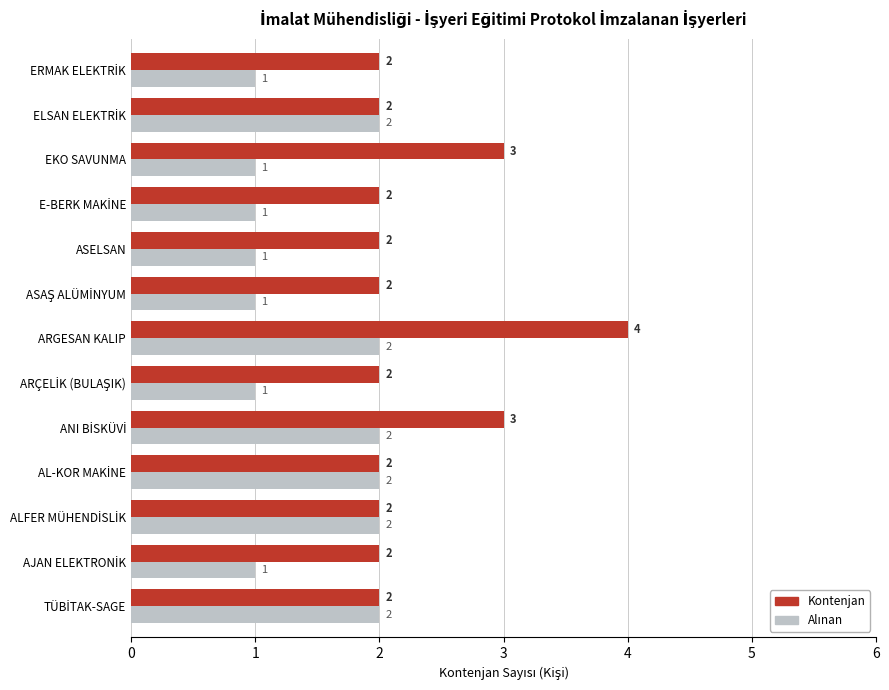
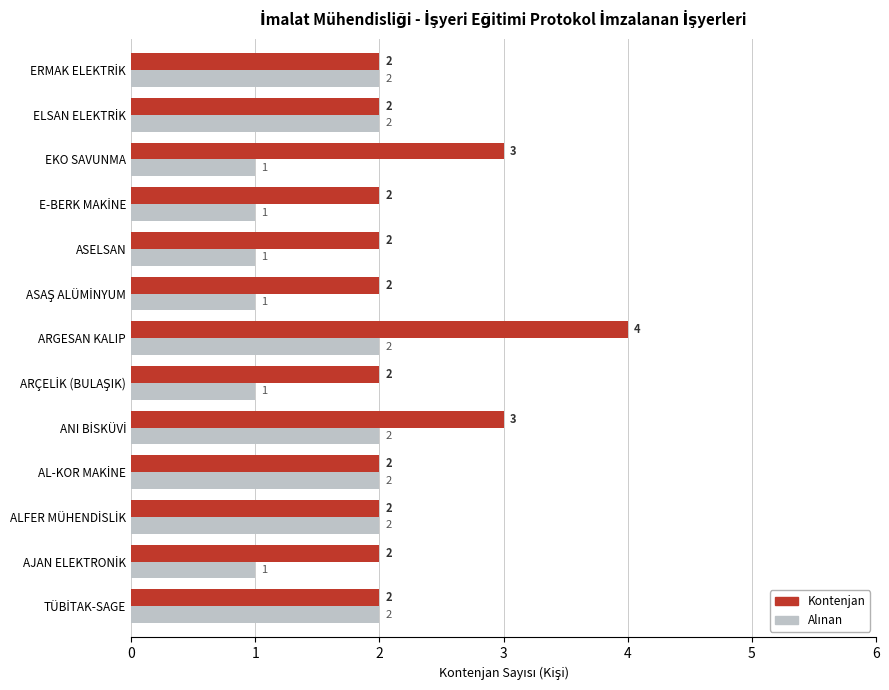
Alınan, ERMAK ELEKTRİK: 1 -> 2
